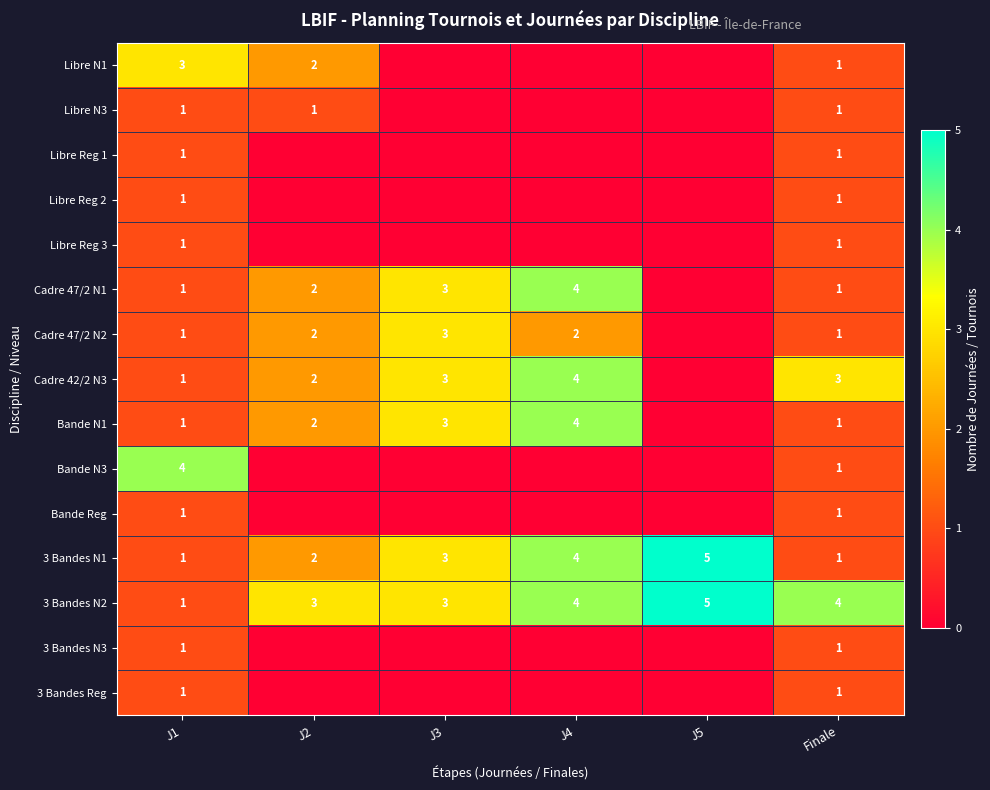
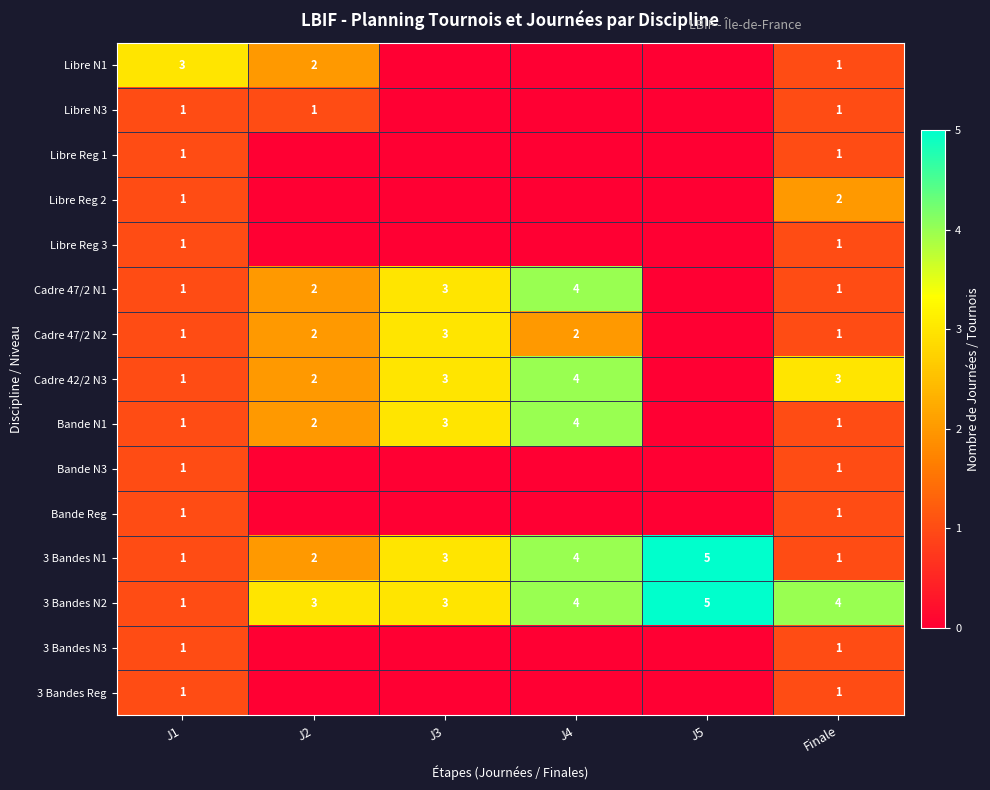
Libre Reg 2, Finale: 1 -> 2
Bande N3, J1: 4 -> 1
